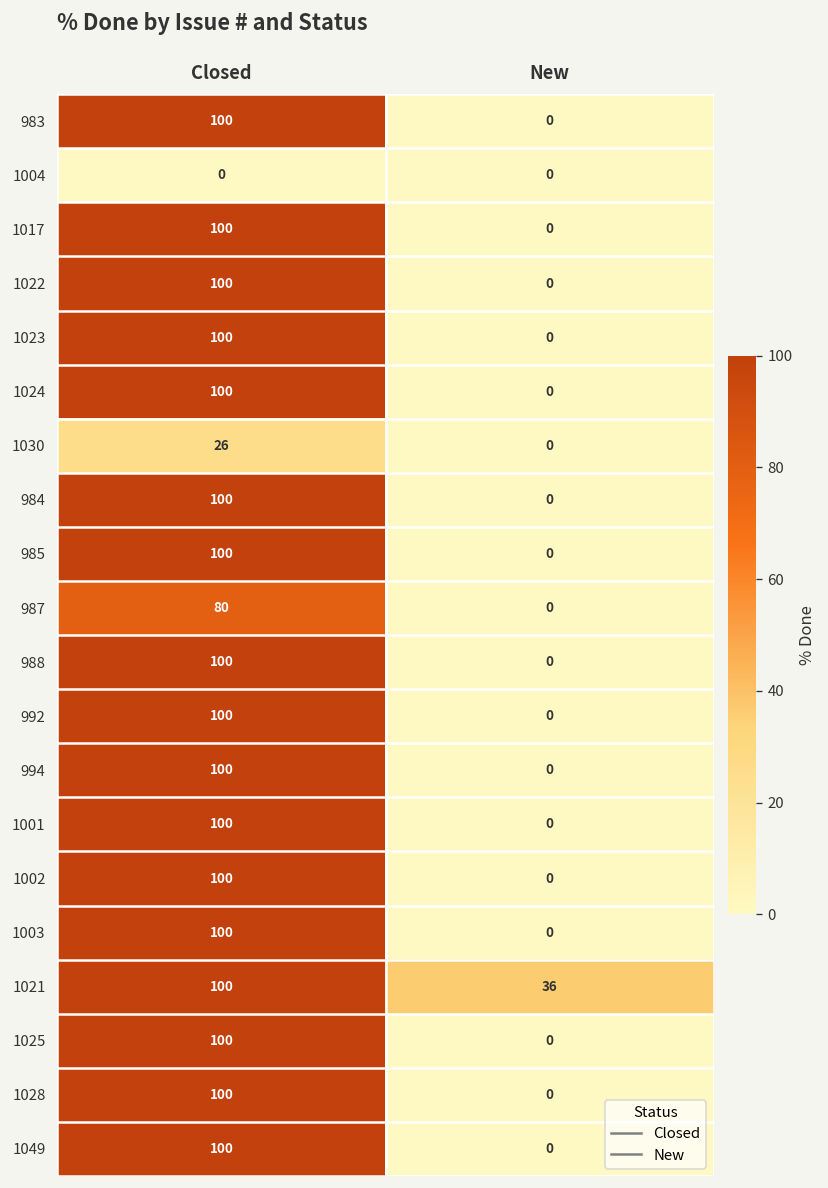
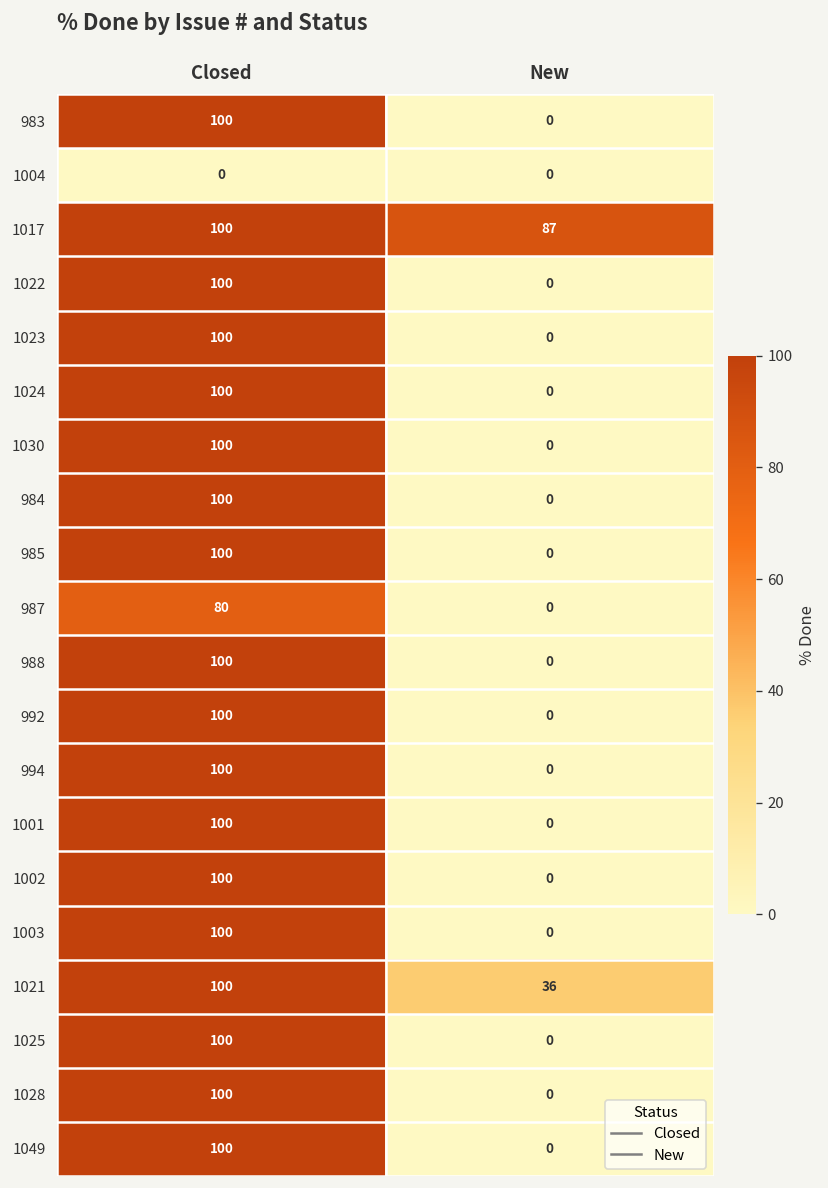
1017, New: 0 -> 87
1030, Closed: 26 -> 100
